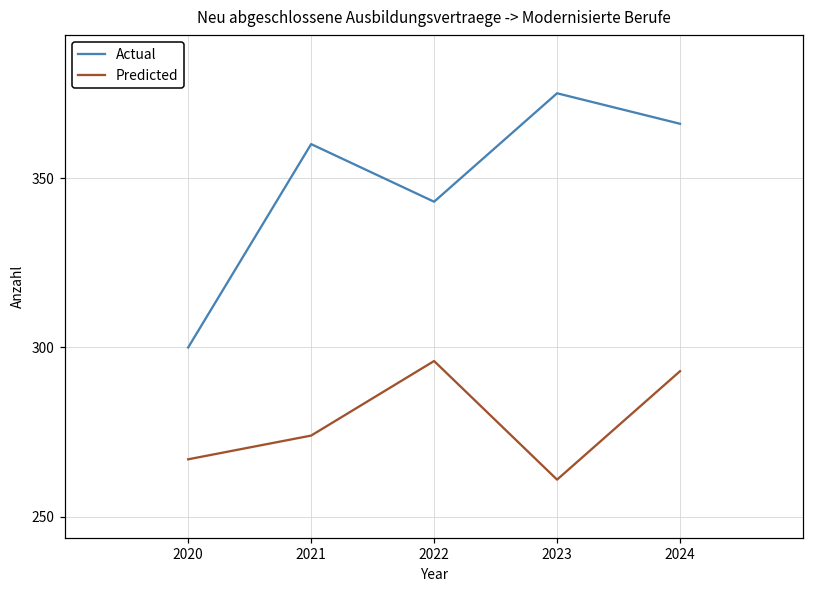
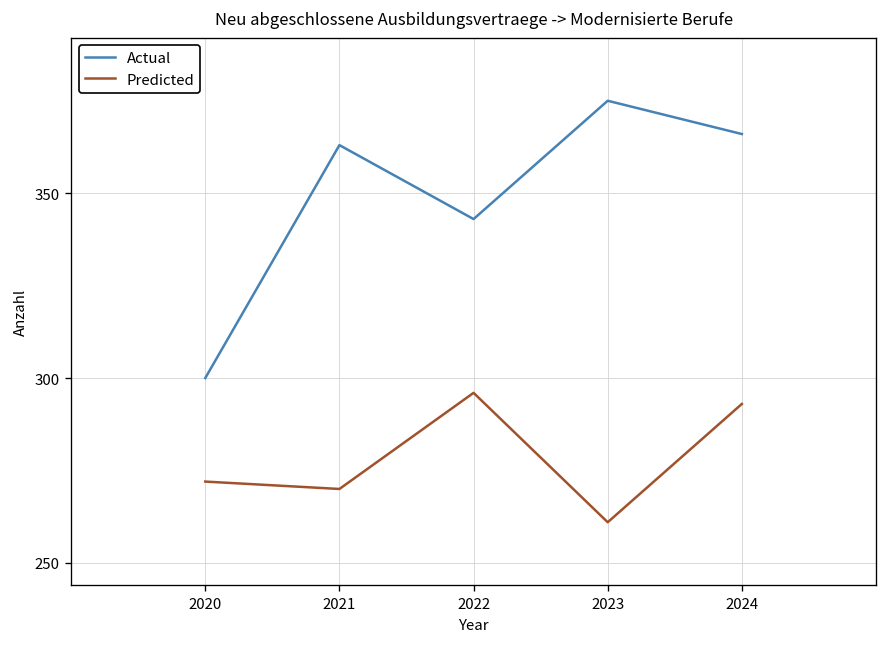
Predicted, 2020: 267 -> 272
Actual, 2021: 360 -> 363
Predicted, 2021: 274 -> 270
